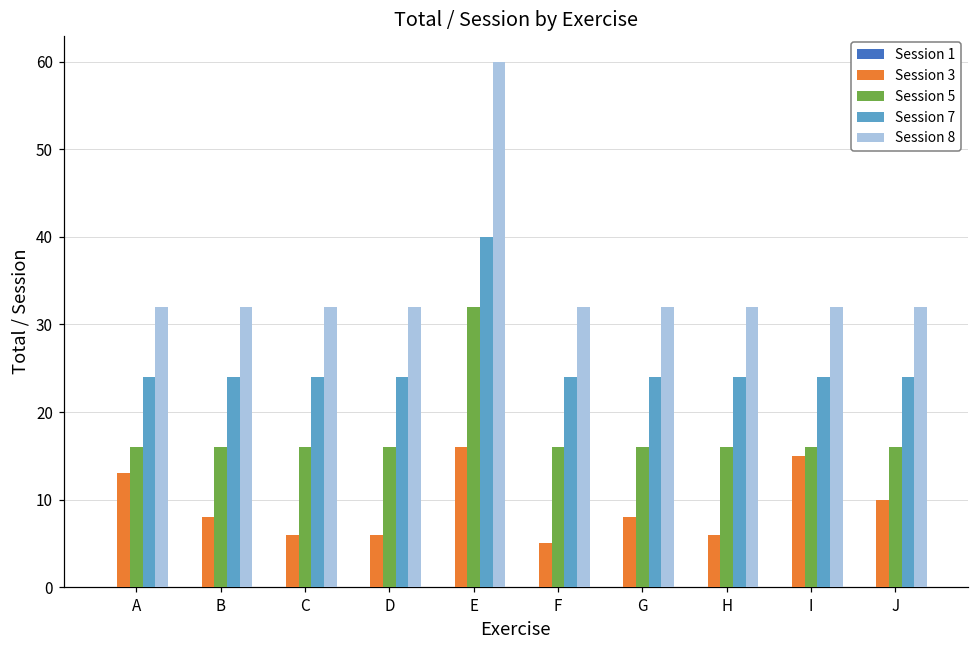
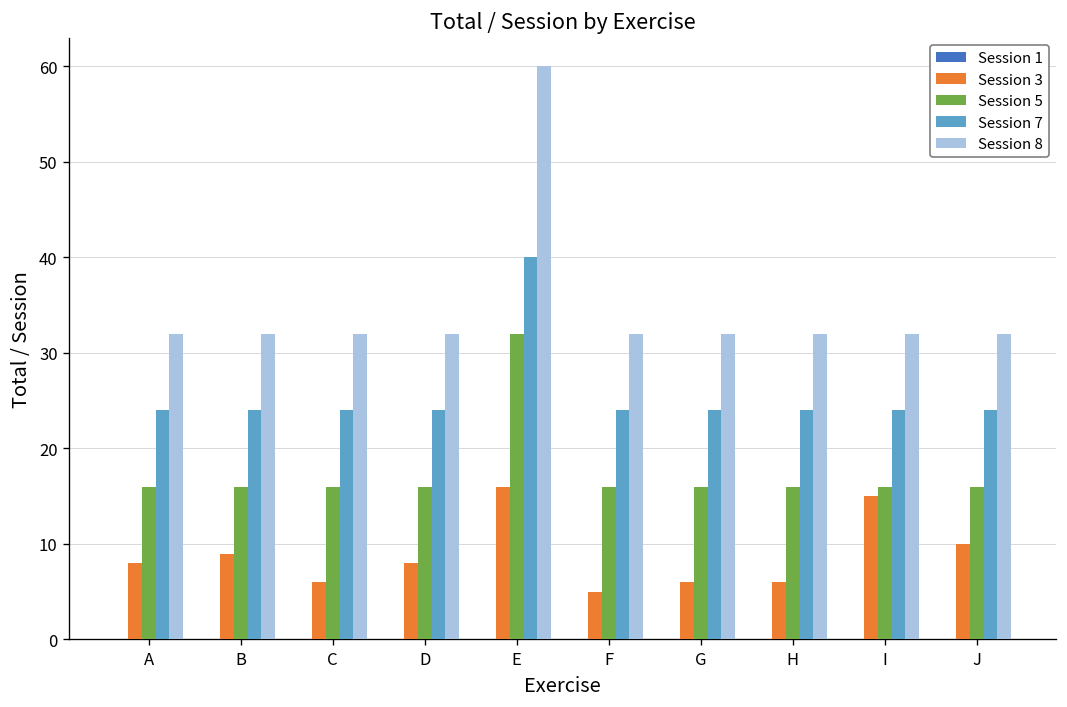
Session 3, A: 13 -> 8
Session 3, B: 8 -> 9
Session 3, D: 6 -> 8
Session 3, G: 8 -> 6
